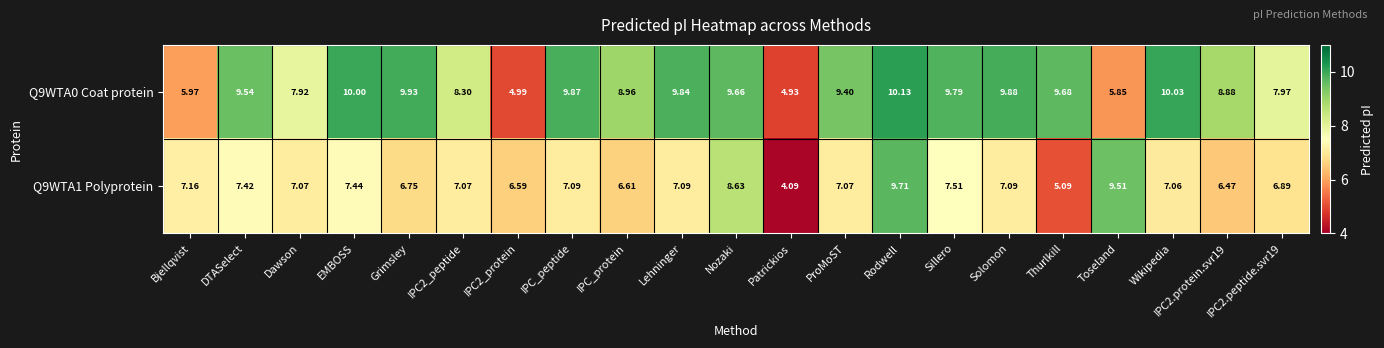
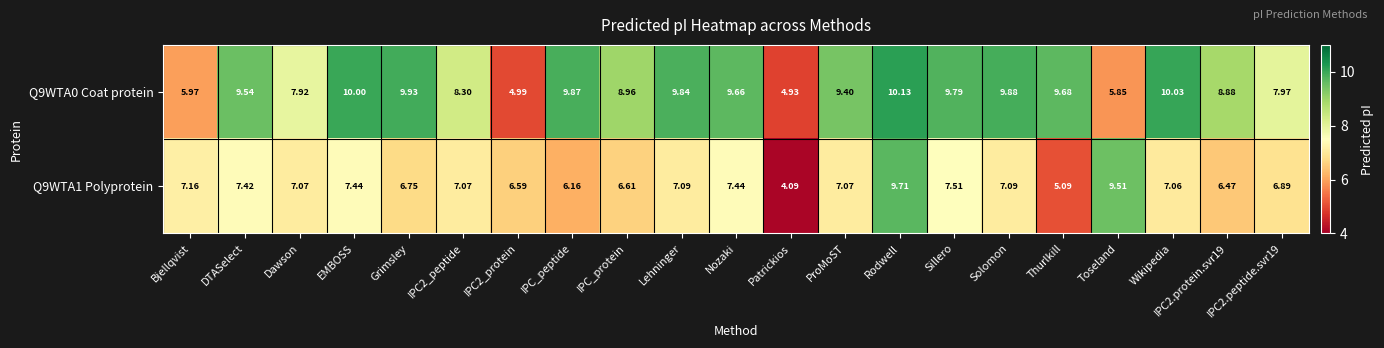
Q9WTA1 Polyprotein, IPC_peptide: 7.09 -> 6.16
Q9WTA1 Polyprotein, Nozaki: 8.63 -> 7.44
